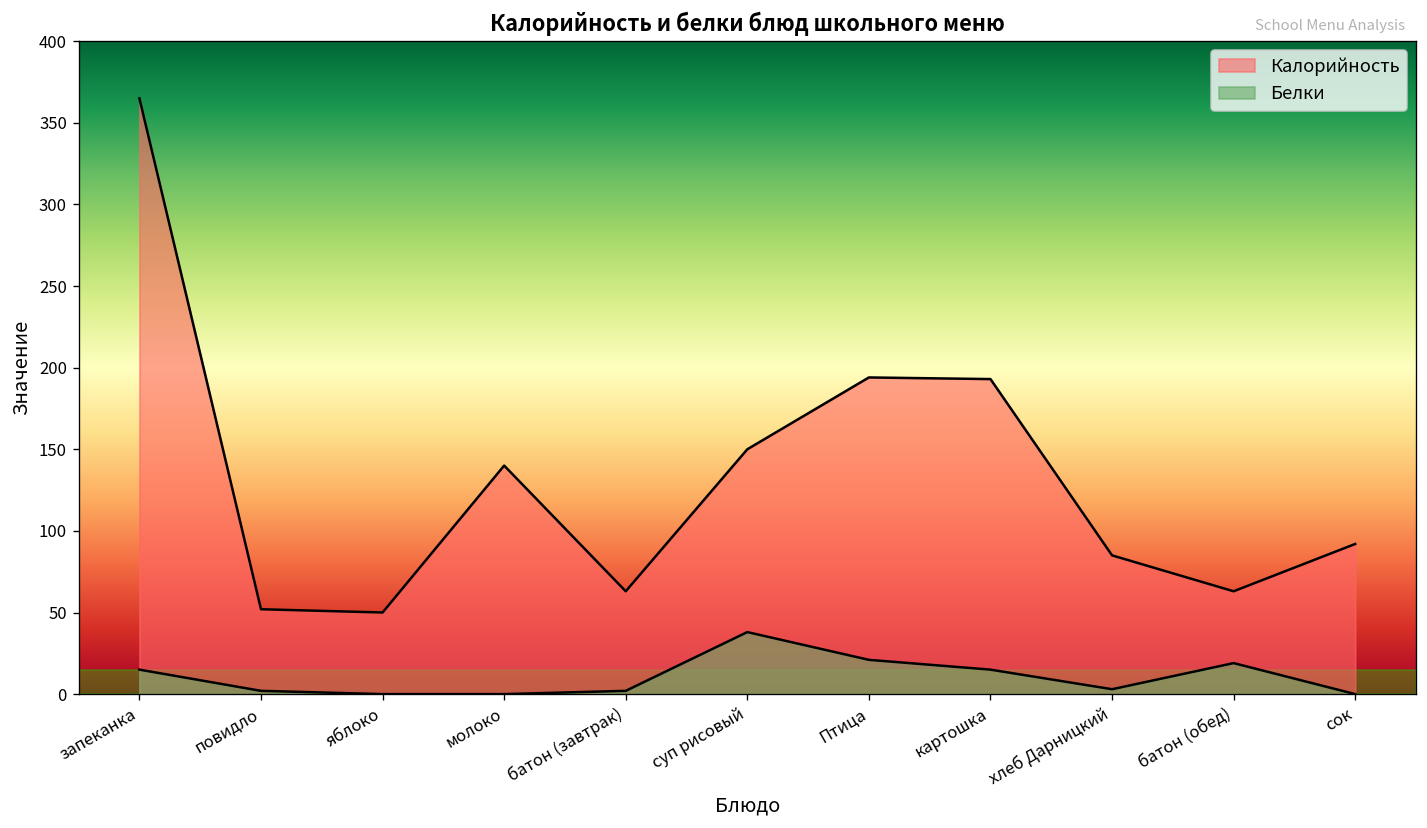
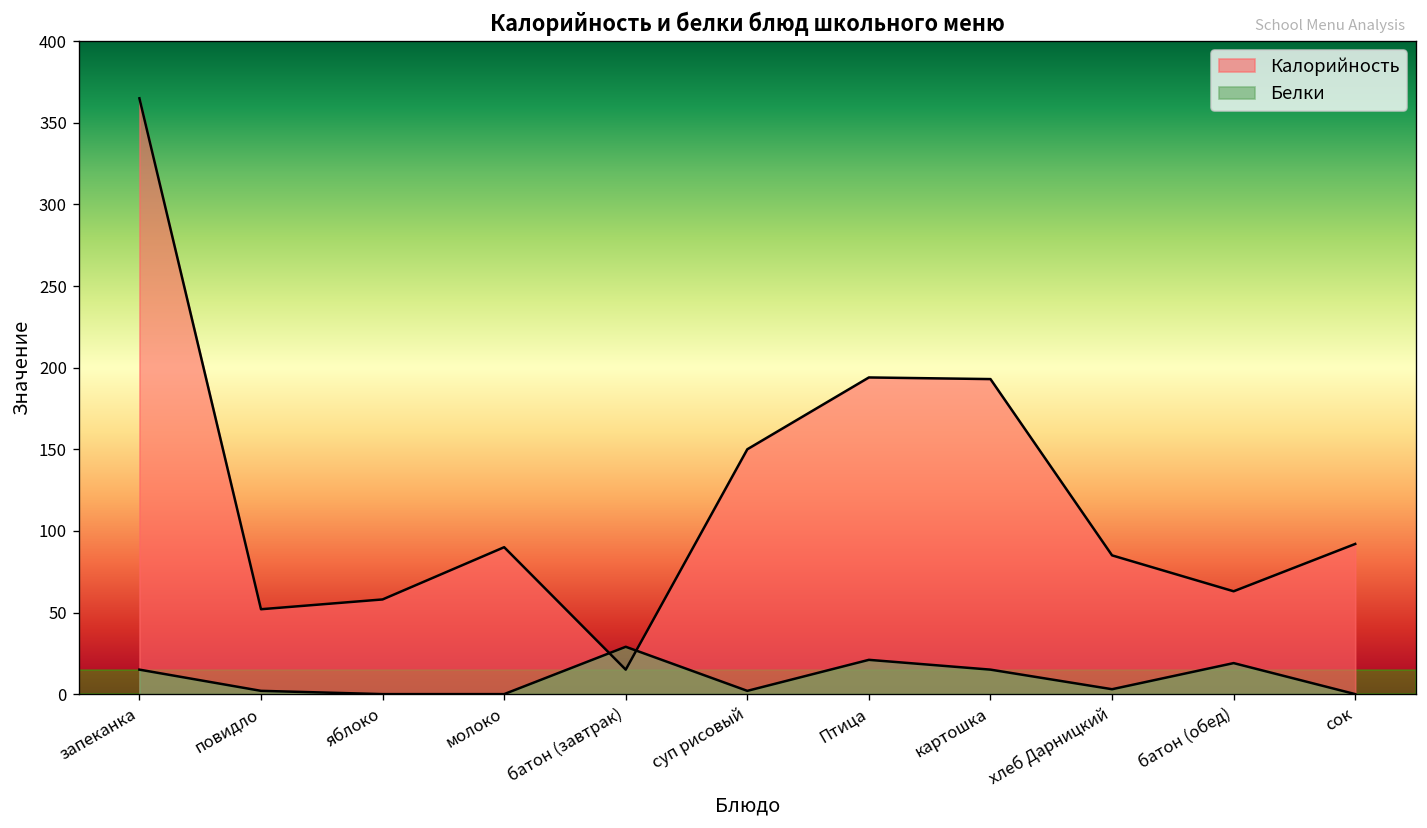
Калорийность, яблоко: 50 -> 58
Калорийность, молоко: 140 -> 90
Калорийность, батон (завтрак): 63 -> 15
Белки, батон (завтрак): 2 -> 29
Белки, суп рисовый: 38 -> 2
